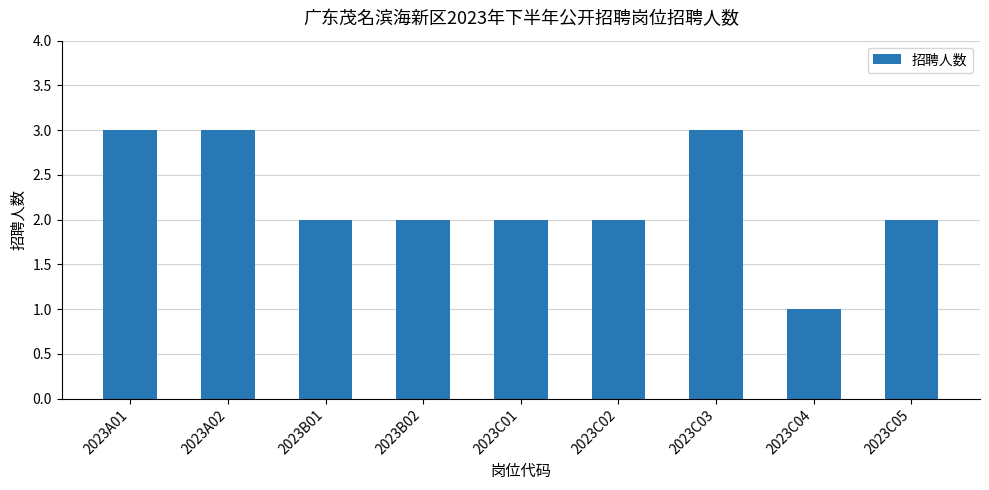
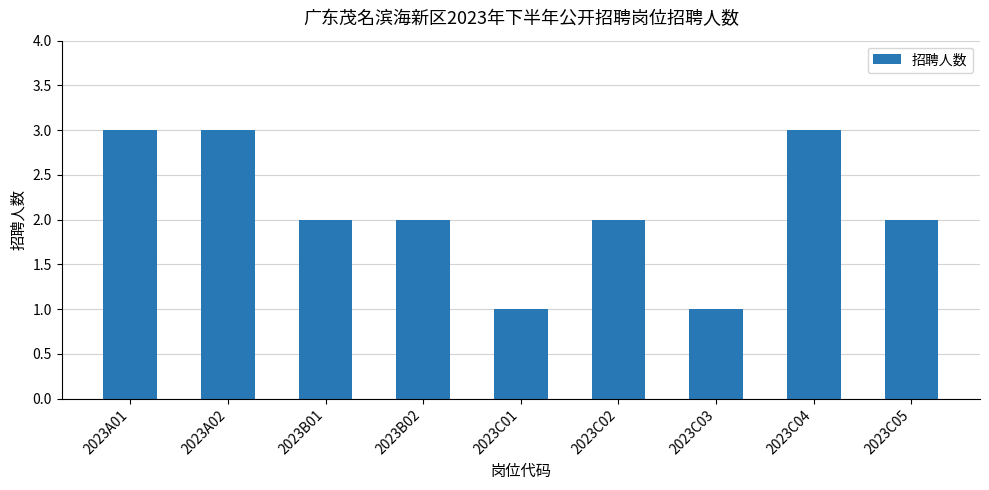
2023C01: 2 -> 1
2023C03: 3 -> 1
2023C04: 1 -> 3
